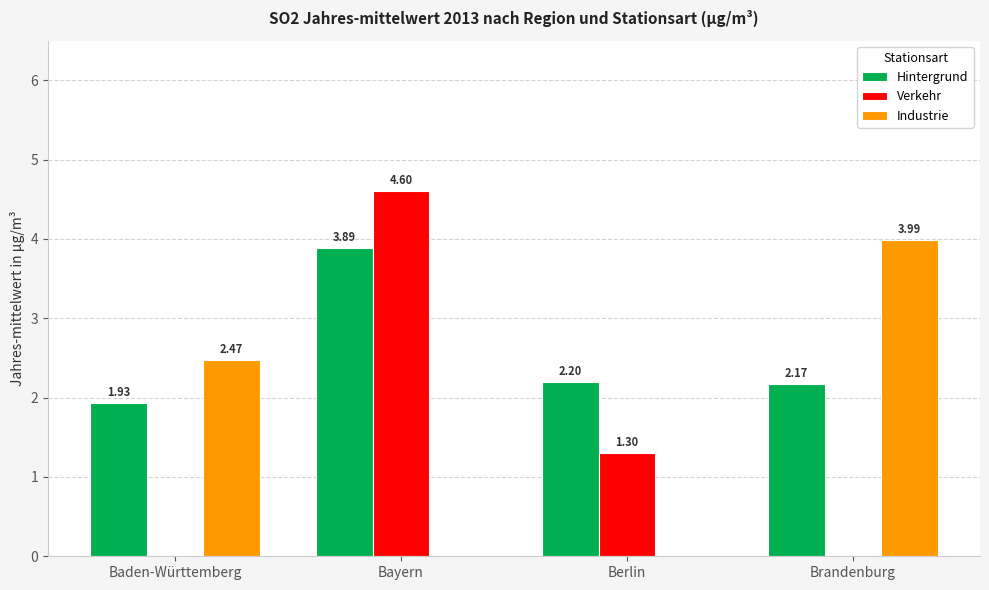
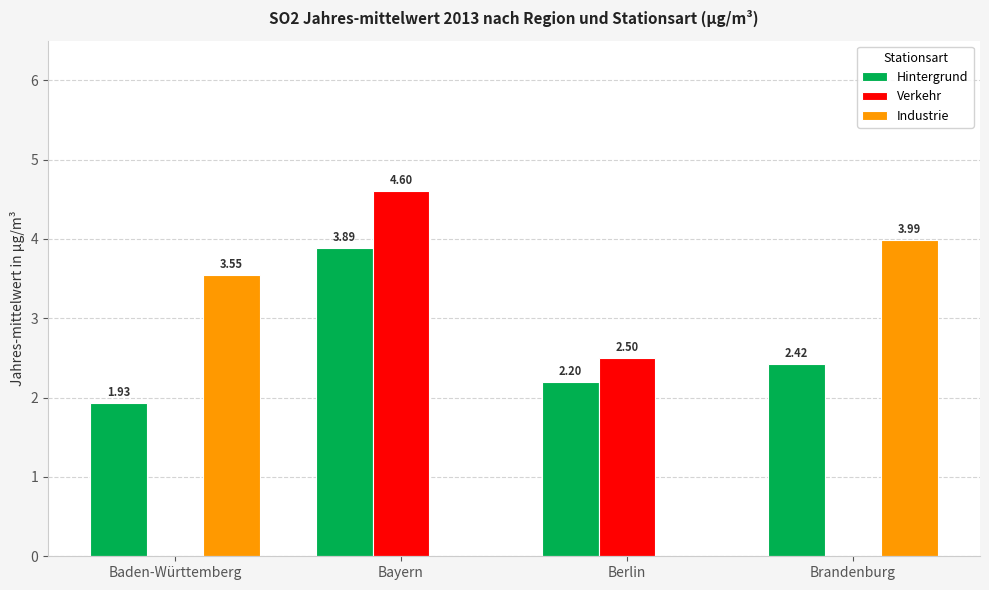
Industrie, Baden-Württemberg: 2.47 -> 3.55
Verkehr, Berlin: 1.30 -> 2.50
Hintergrund, Brandenburg: 2.17 -> 2.42
